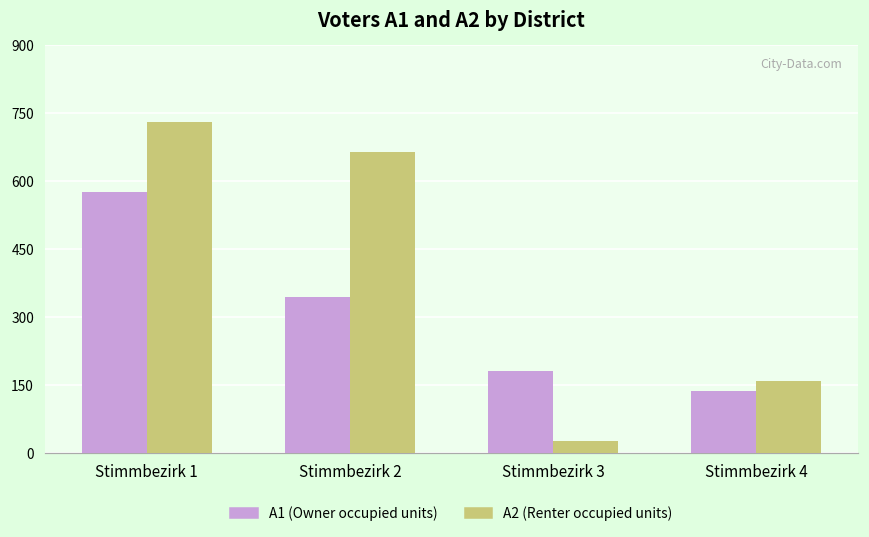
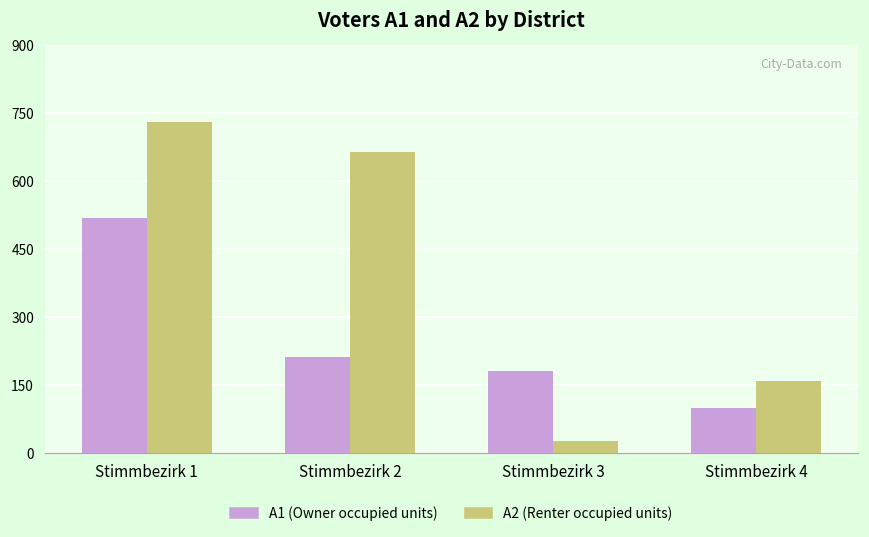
A1 (Owner occupied units), Stimmbezirk 1: 580 -> 520
A1 (Owner occupied units), Stimmbezirk 2: 340 -> 210
A1 (Owner occupied units), Stimmbezirk 4: 140 -> 100
